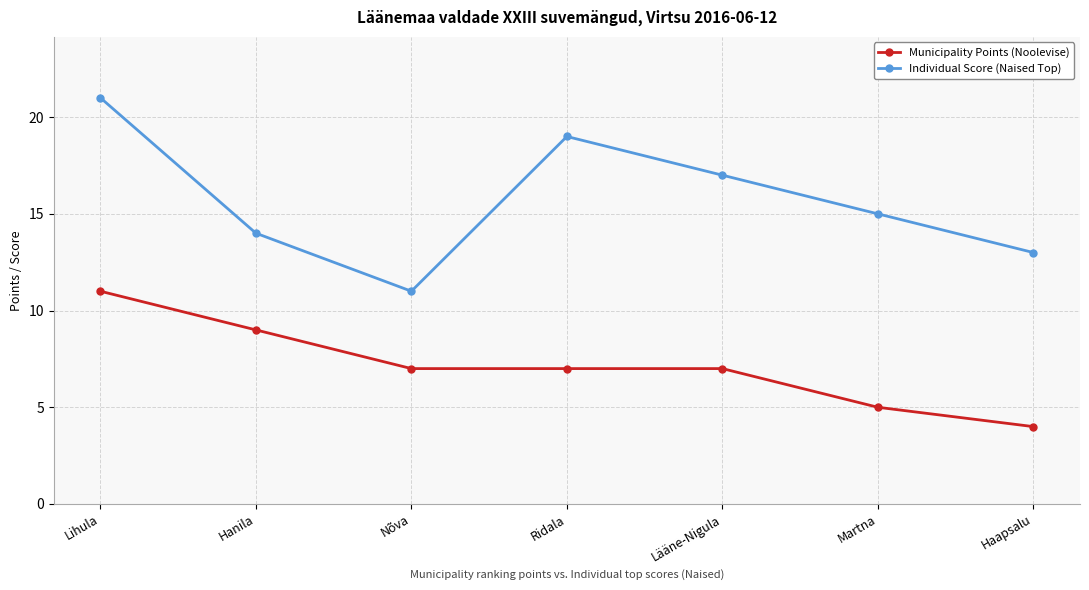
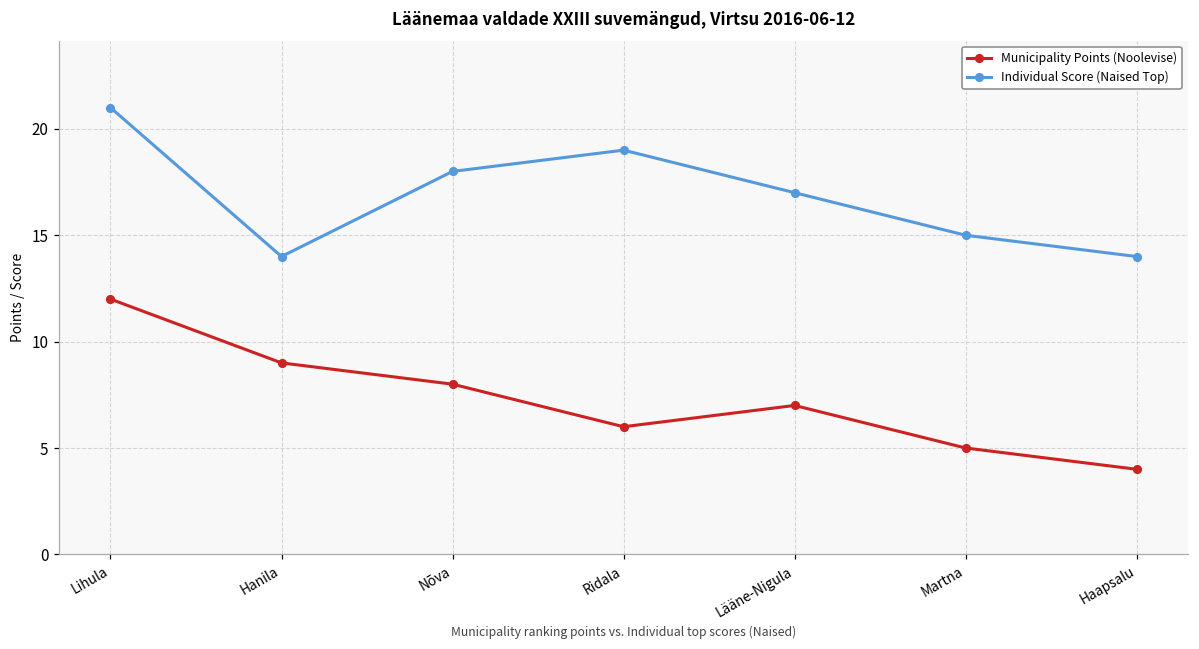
Municipality Points (Noolevise), Lihula: 11 -> 12
Municipality Points (Noolevise), Nõva: 7 -> 8
Individual Score (Naised Top), Nõva: 11 -> 18
Municipality Points (Noolevise), Ridala: 7 -> 6
Individual Score (Naised Top), Haapsalu: 13 -> 14
